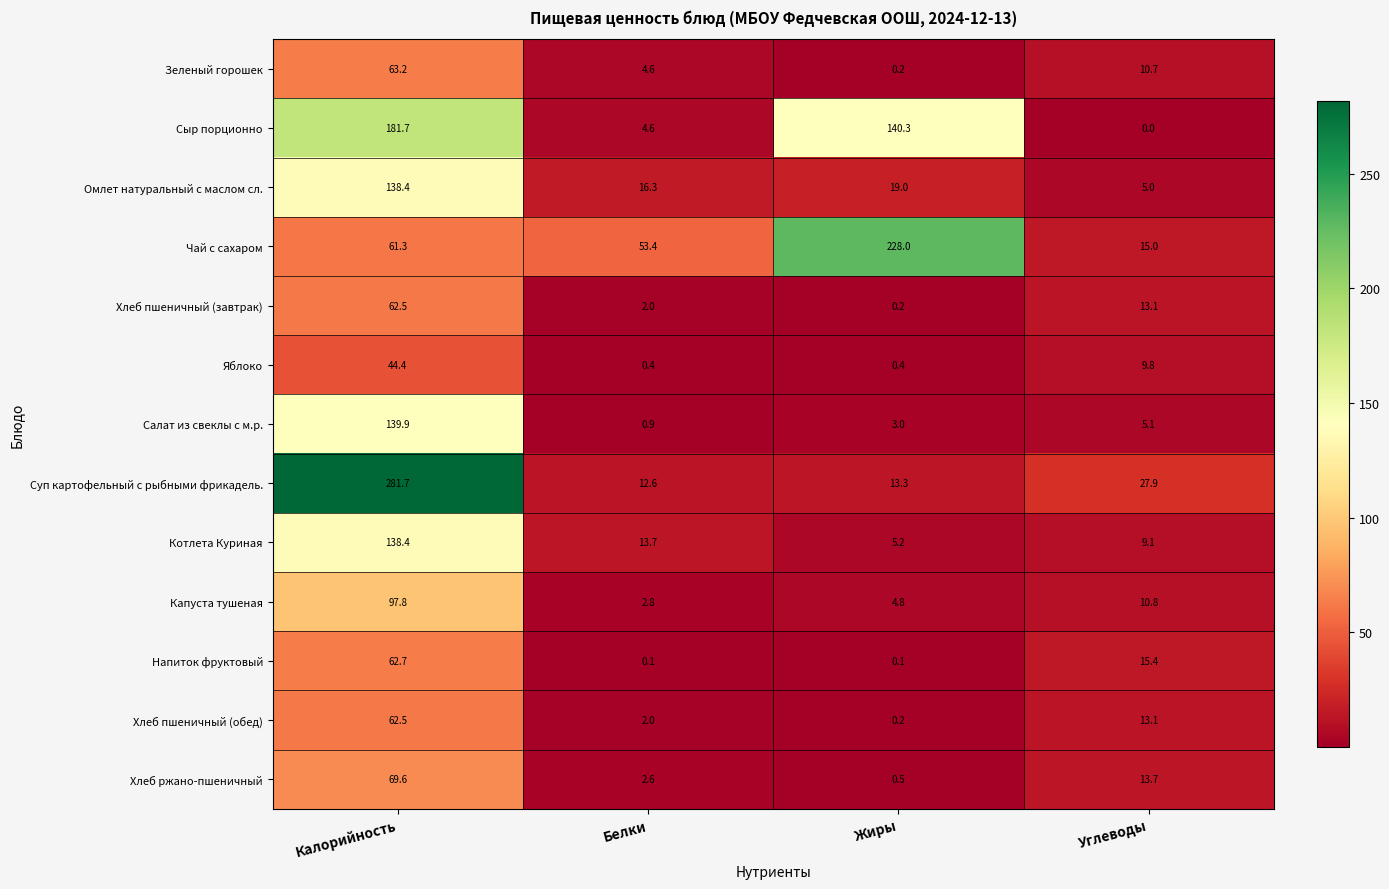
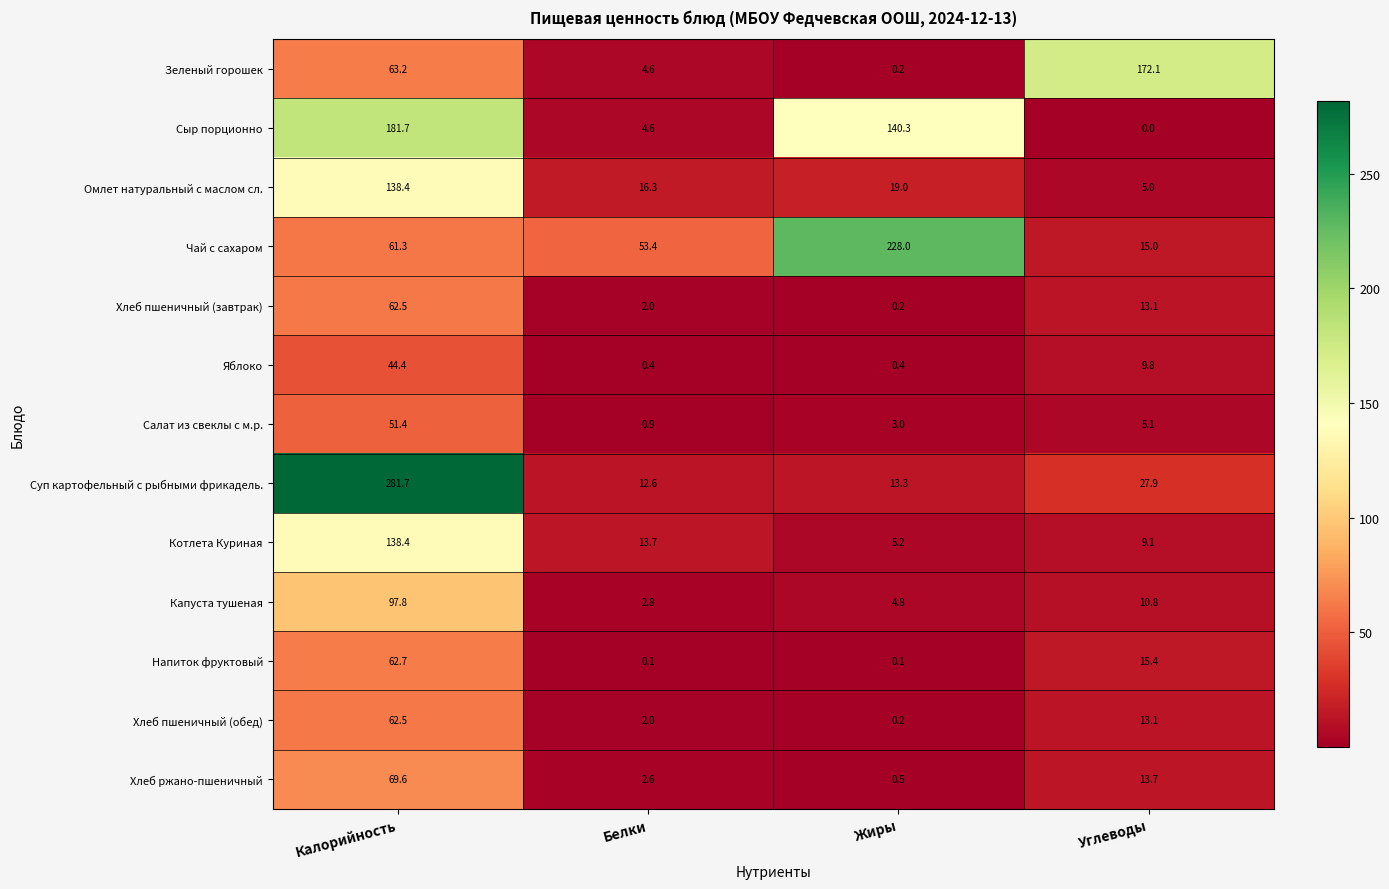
Зеленый горошек, Углеводы: 10.7 -> 172.1
Салат из свеклы с м.р., Калорийность: 139.9 -> 51.4
